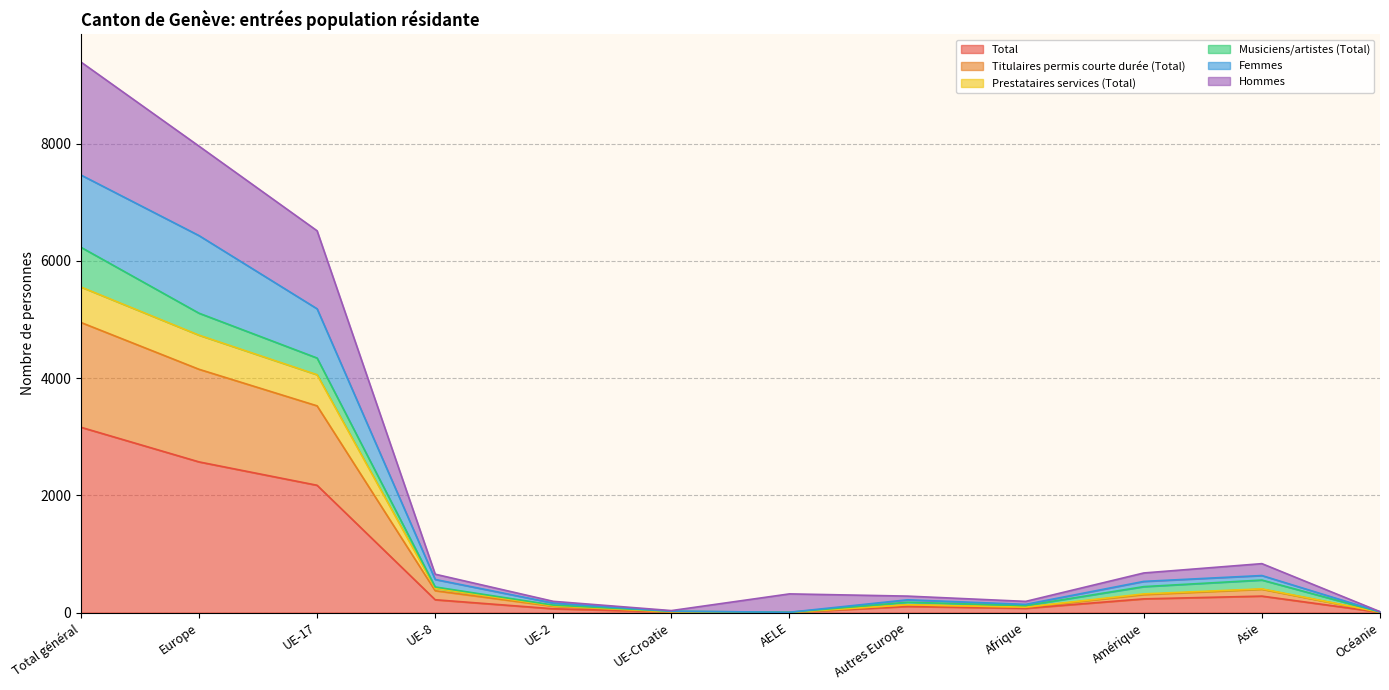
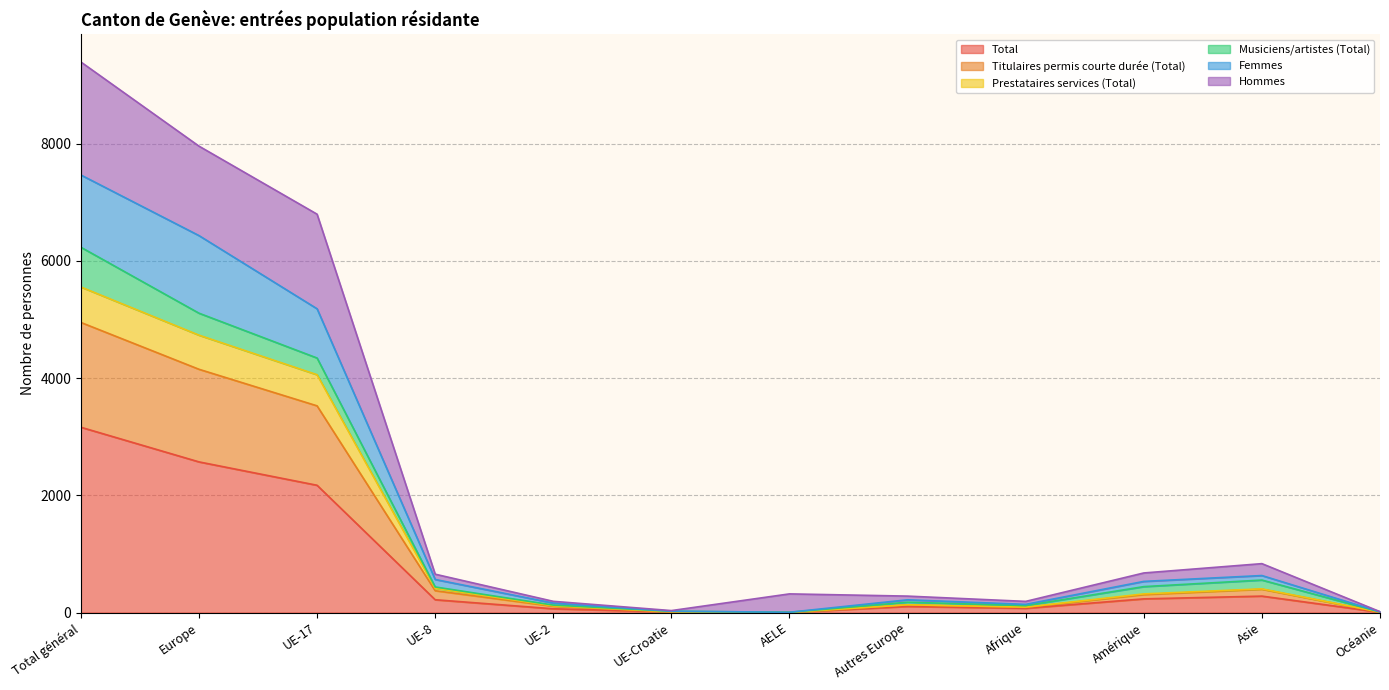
Hommes, UE-17: 1300 -> 1600
